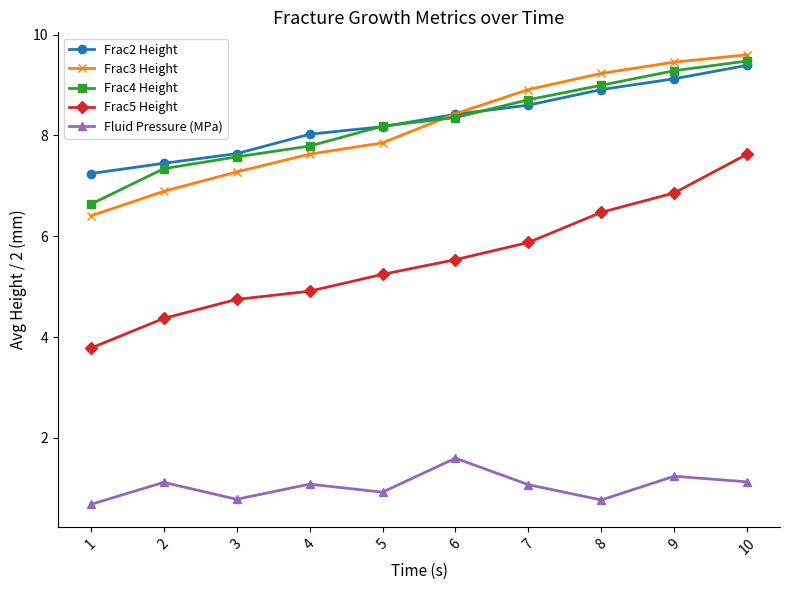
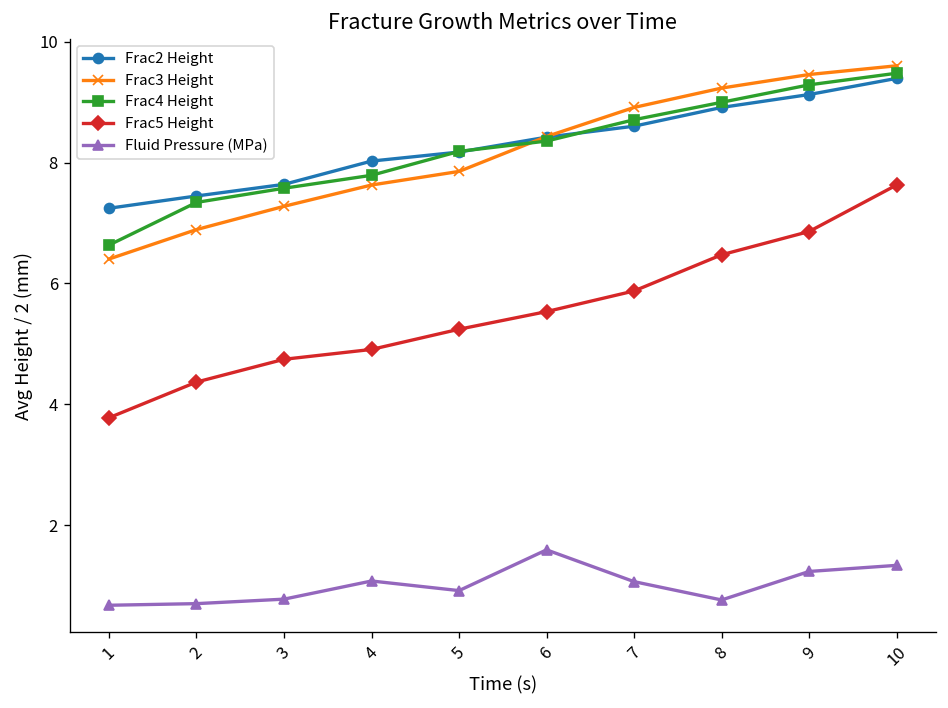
Fluid Pressure (MPa), 2: 1.1 -> 0.7
Fluid Pressure (MPa), 10: 1.1 -> 1.3
